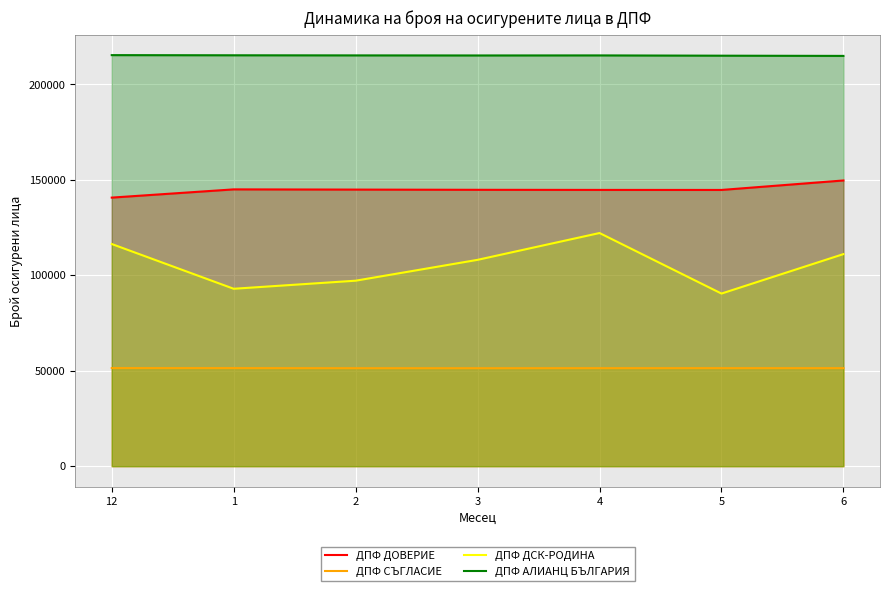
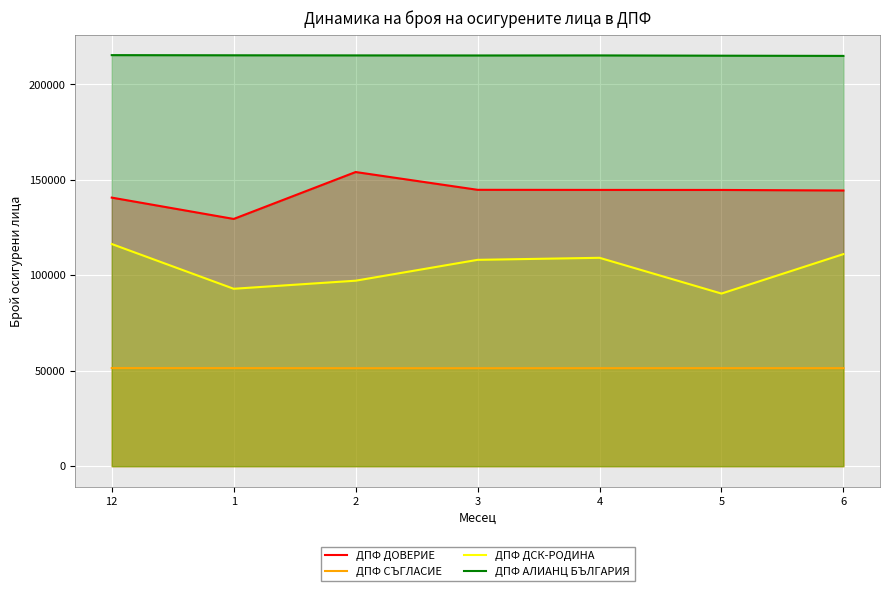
ДПФ ДОВЕРИЕ, 1: 145000 -> 129000
ДПФ ДОВЕРИЕ, 2: 145000 -> 154000
ДПФ ДСК-РОДИНА, 4: 122000 -> 109000
ДПФ ДОВЕРИЕ, 6: 150000 -> 144000
